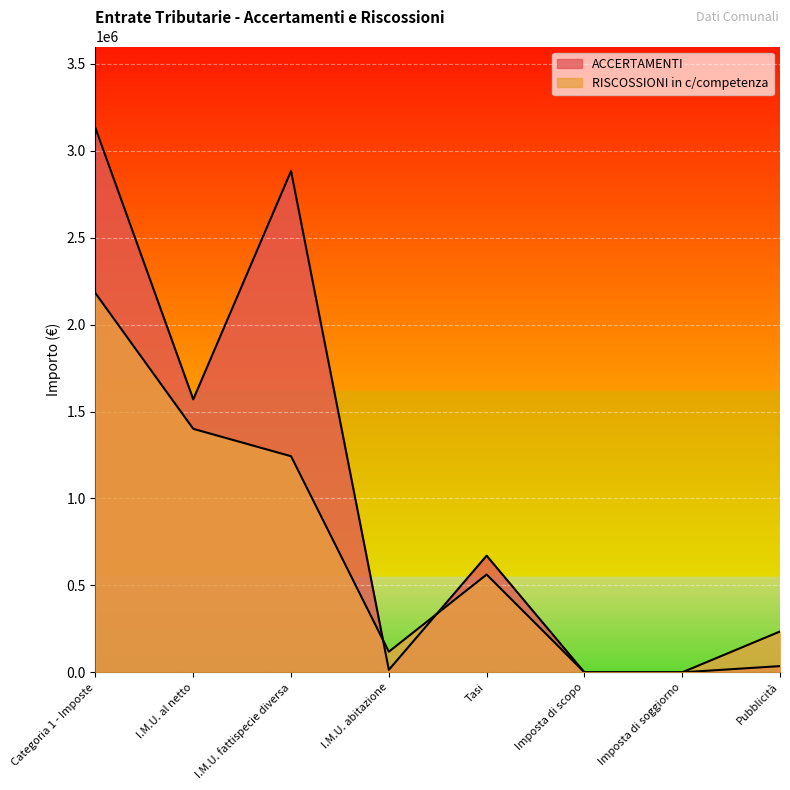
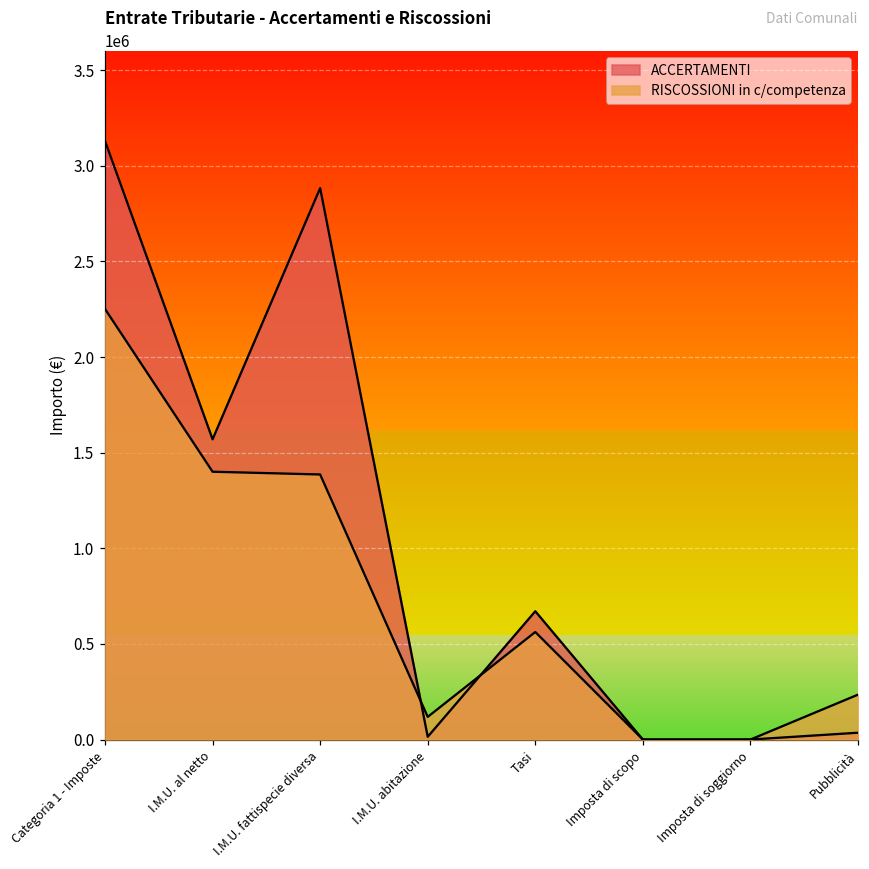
RISCOSSIONI in c/competenza, Categoria 1 - Imposte: 2180000 -> 2250000
RISCOSSIONI in c/competenza, I.M.U. fattispecie diversa: 1240000 -> 1390000
